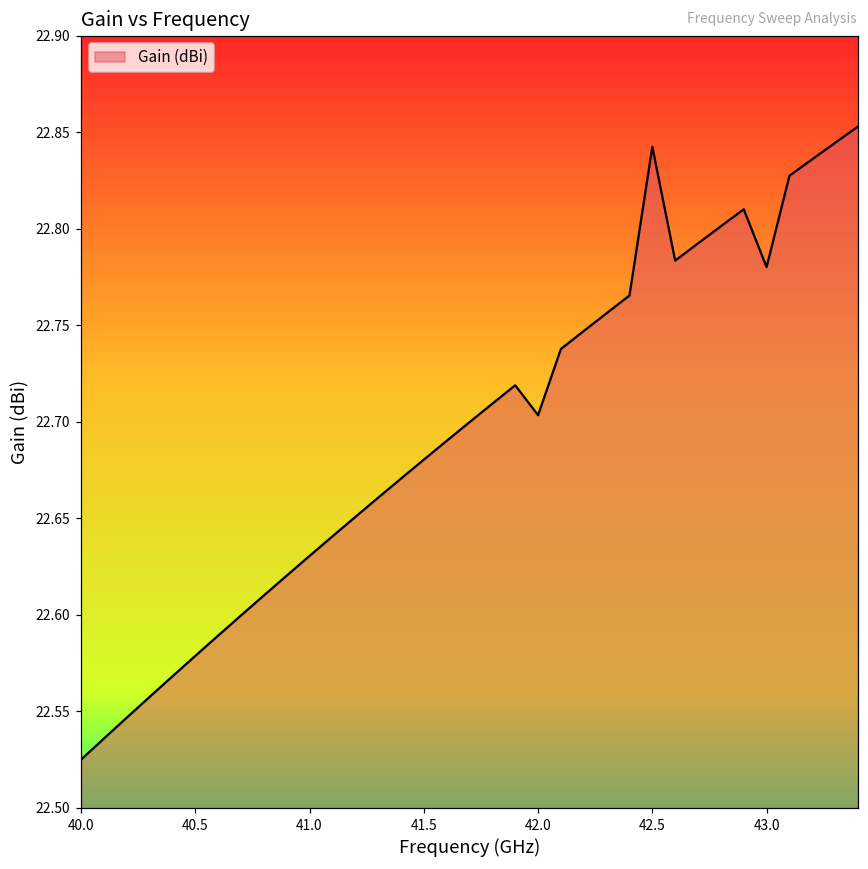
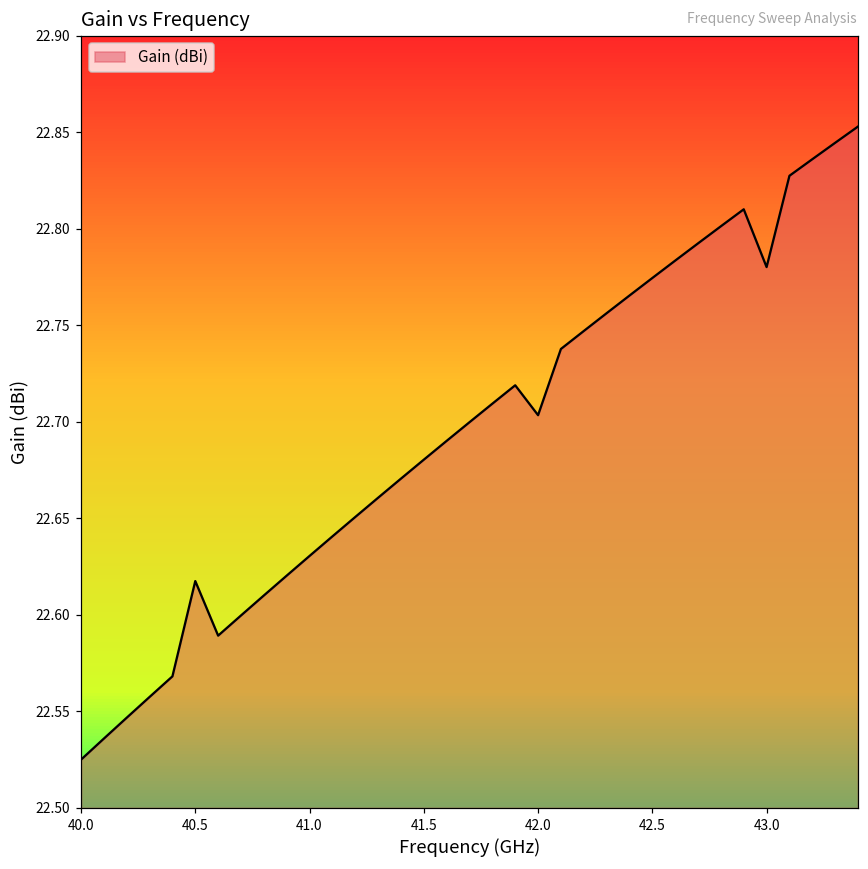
40.5: 22.579 -> 22.617
42.5: 22.842 -> 22.774
